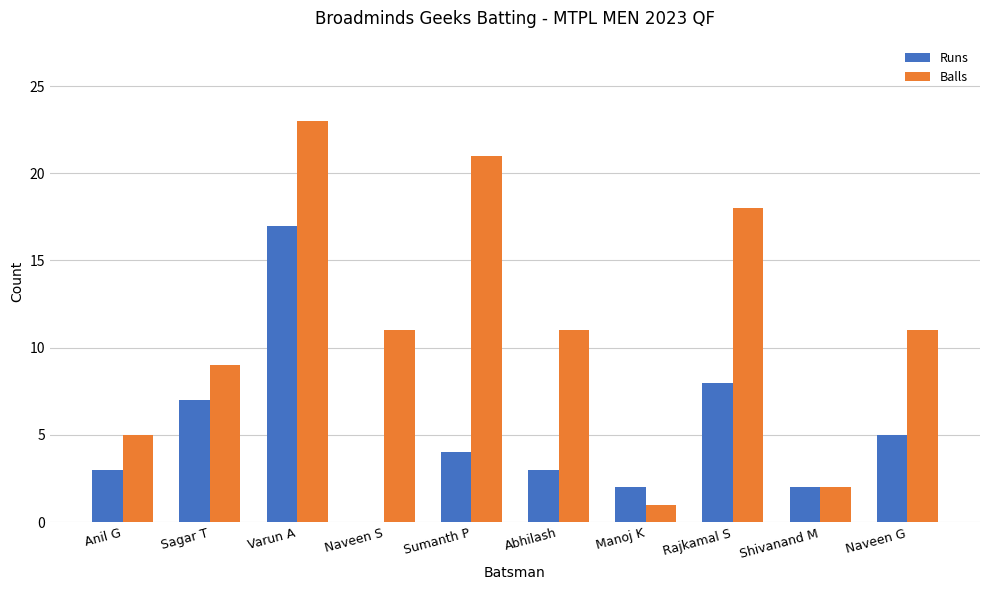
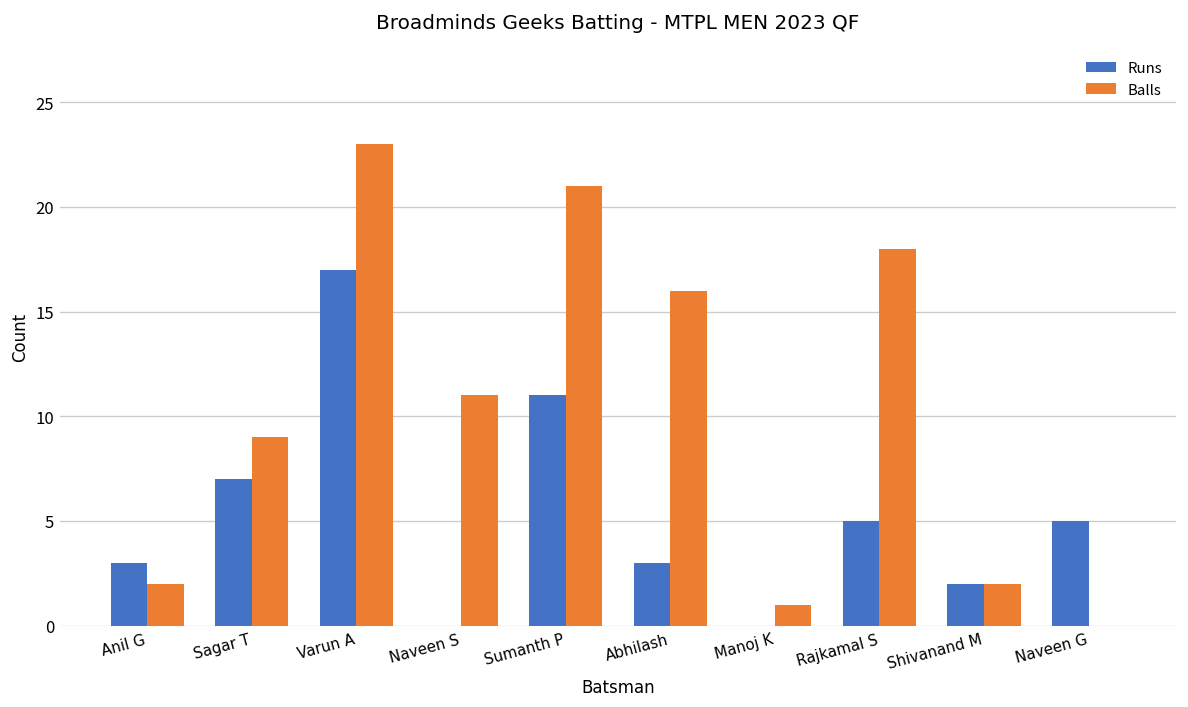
Balls, Anil G: 5 -> 2
Runs, Sumanth P: 4 -> 11
Balls, Abhilash: 11 -> 16
Runs, Manoj K: 2 -> 0
Runs, Rajkamal S: 8 -> 5
Balls, Naveen G: 11 -> 0
